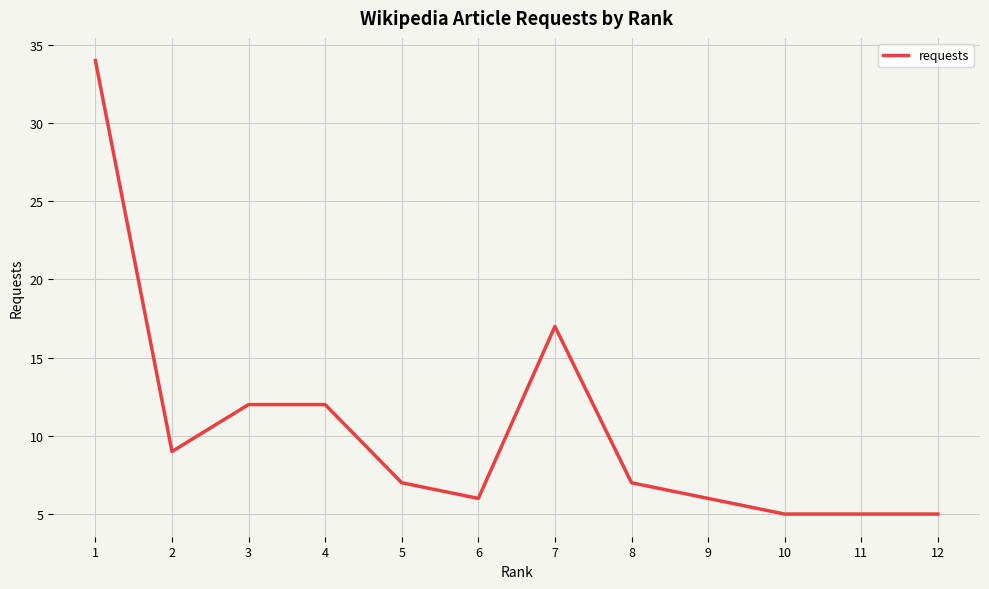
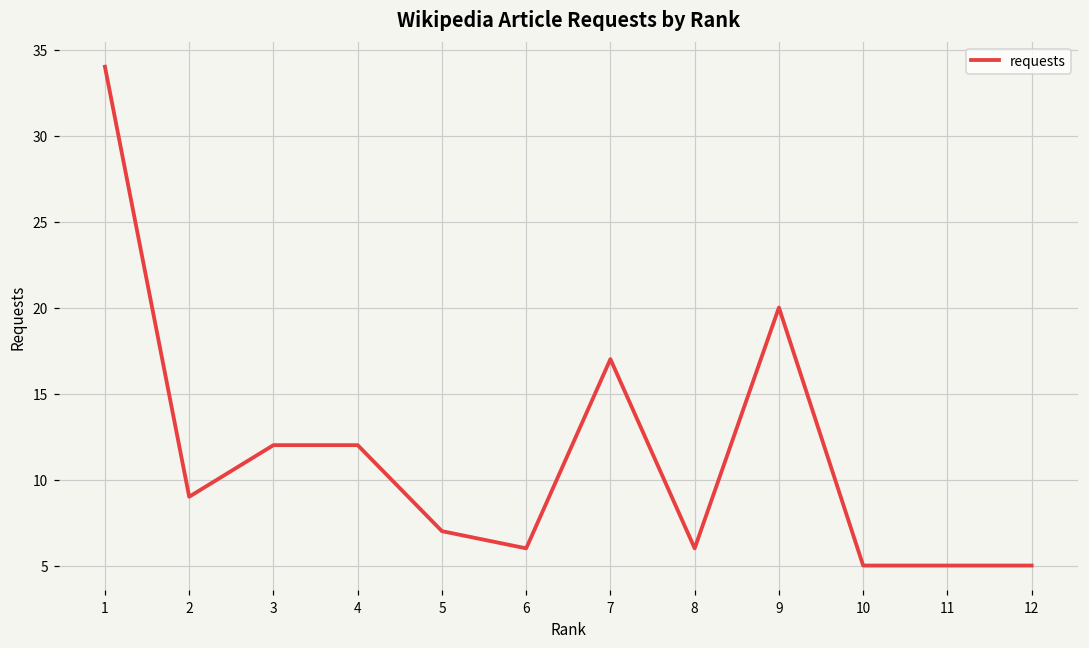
8: 7 -> 6
9: 6 -> 20
